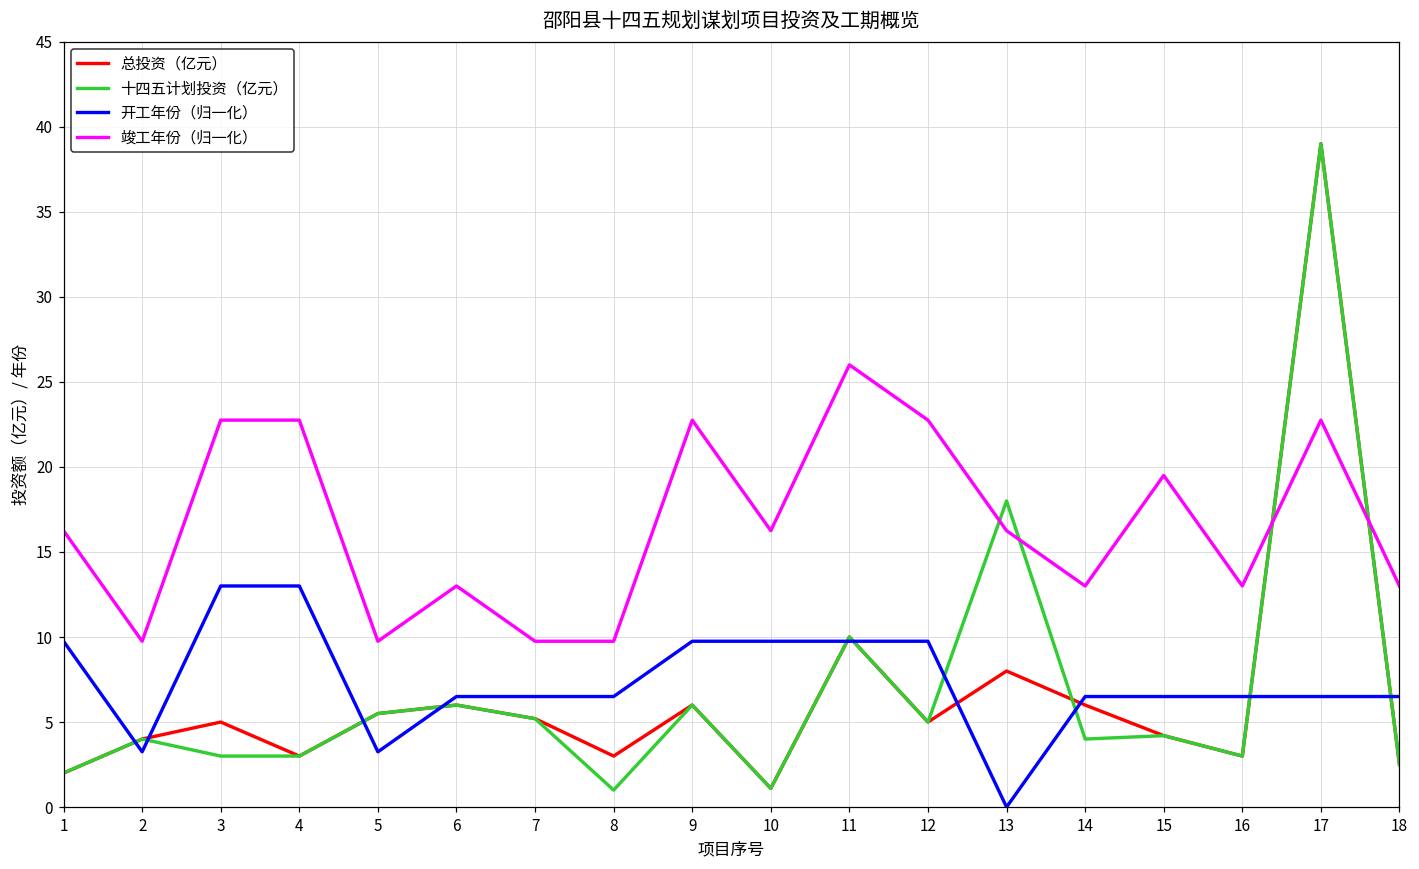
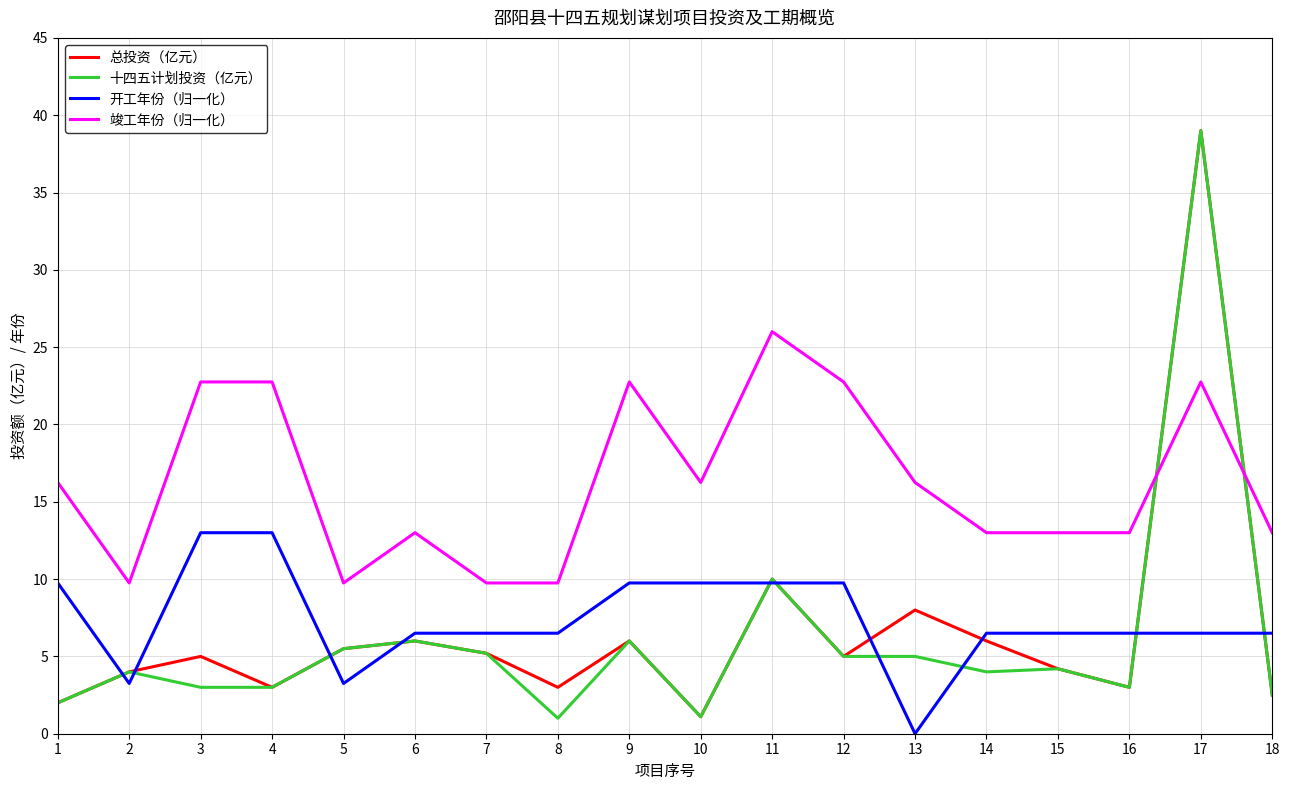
十四五计划投资（亿元）, 13: 18 -> 5
竣工年份（归一化）, 15: 19.5 -> 13.0
